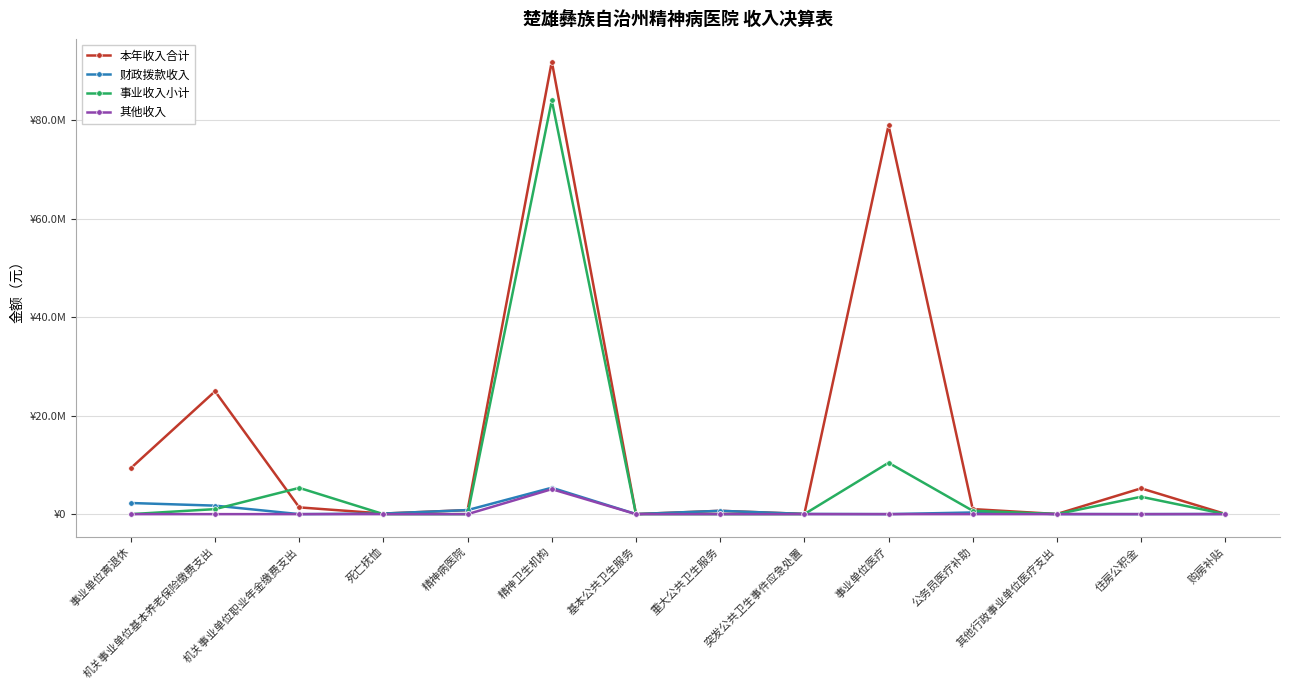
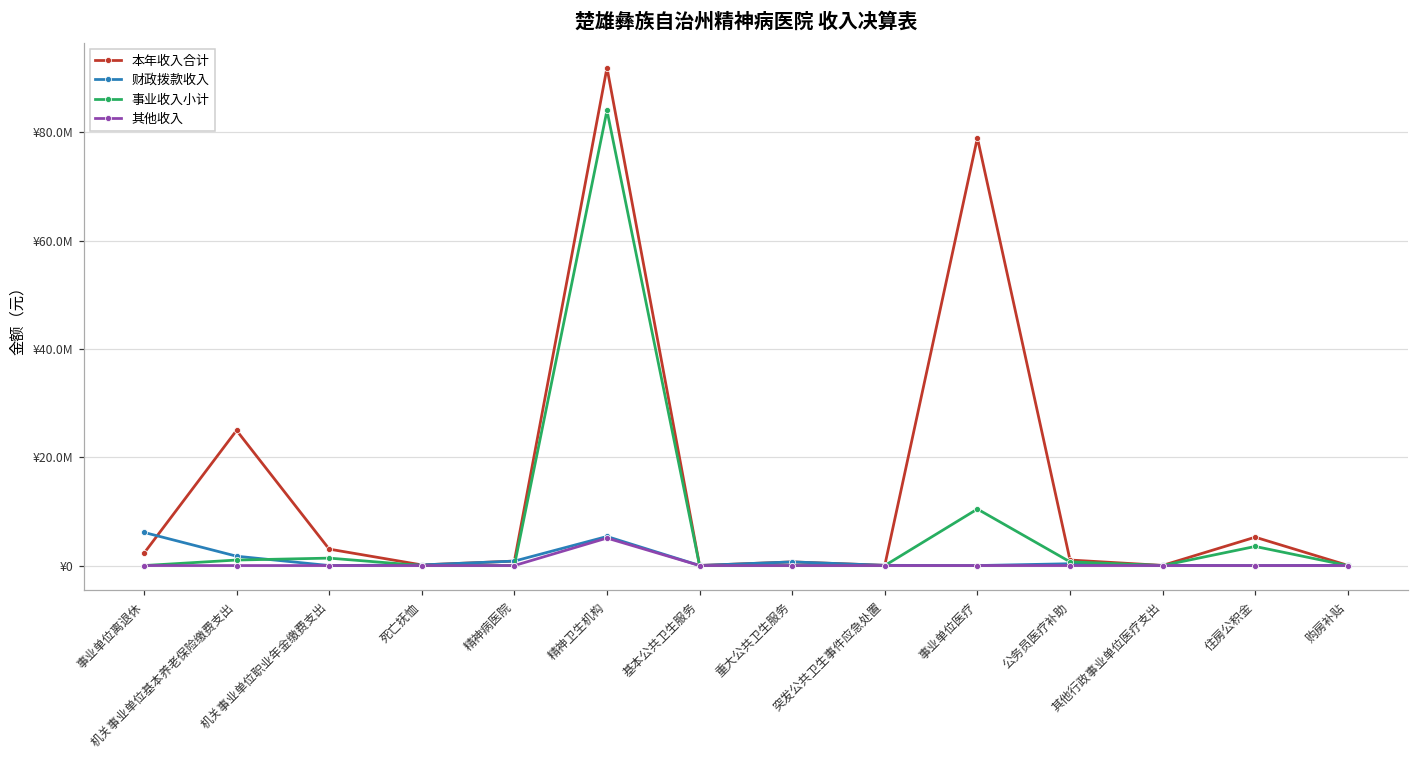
本年收入合计, 事业单位离退休: ¥9000000 -> ¥2000000
财政拨款收入, 事业单位离退休: ¥2000000 -> ¥6000000
本年收入合计, 机关事业单位职业年金缴费支出: ¥1000000 -> ¥3000000
事业收入小计, 机关事业单位职业年金缴费支出: ¥5000000 -> ¥1000000
